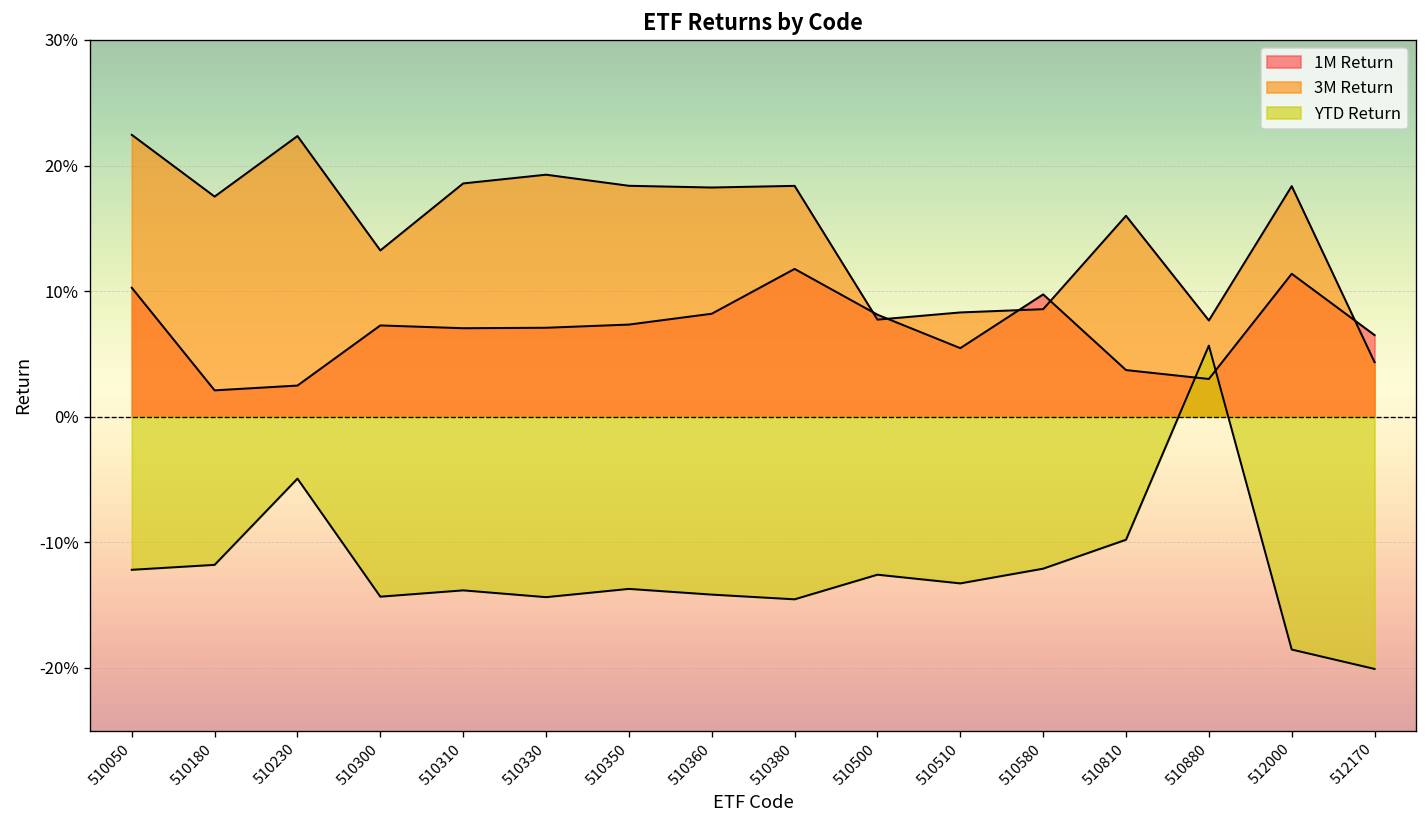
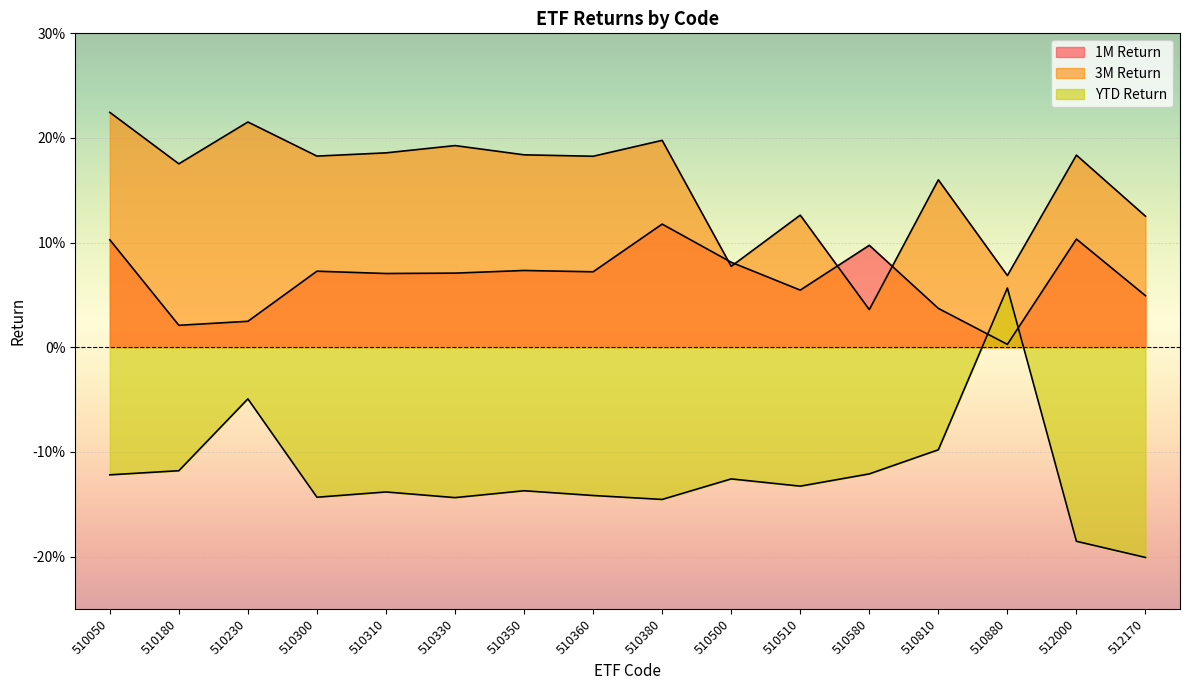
3M Return, 510230: 22.4% -> 21.5%
3M Return, 510300: 13.2% -> 18.3%
1M Return, 510360: 8.2% -> 7.2%
3M Return, 510380: 18.4% -> 19.8%
3M Return, 510510: 8.3% -> 12.6%
3M Return, 510580: 8.6% -> 3.6%
1M Return, 510880: 3.0% -> 0.3%
3M Return, 510880: 7.7% -> 6.9%
1M Return, 512000: 11.4% -> 10.3%
1M Return, 512170: 6.5% -> 4.9%
3M Return, 512170: 4.3% -> 12.5%
